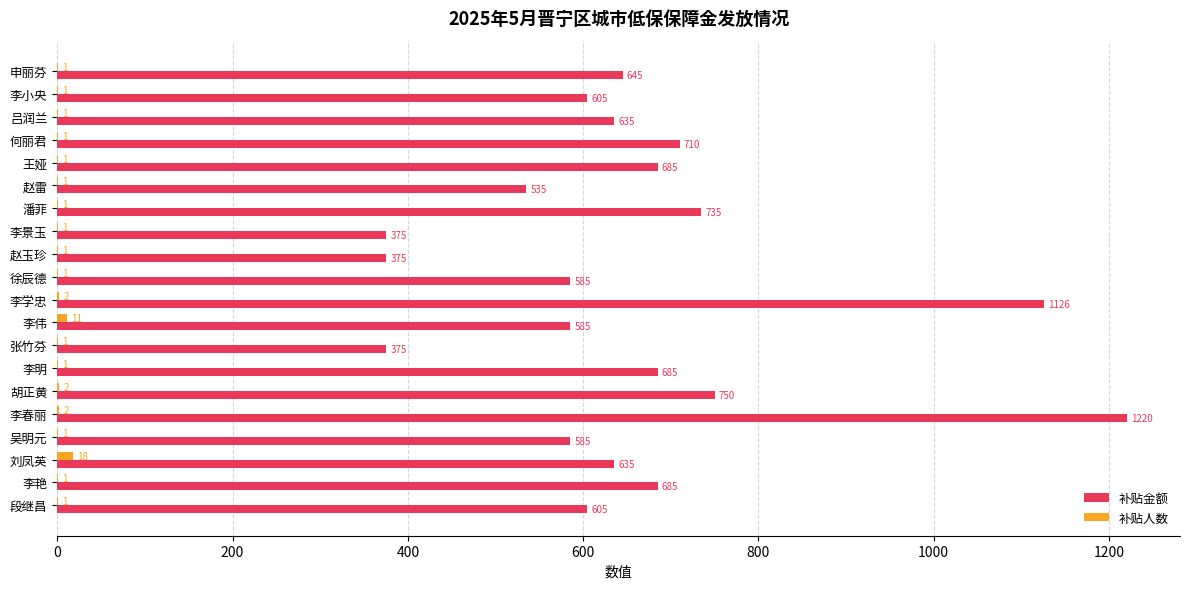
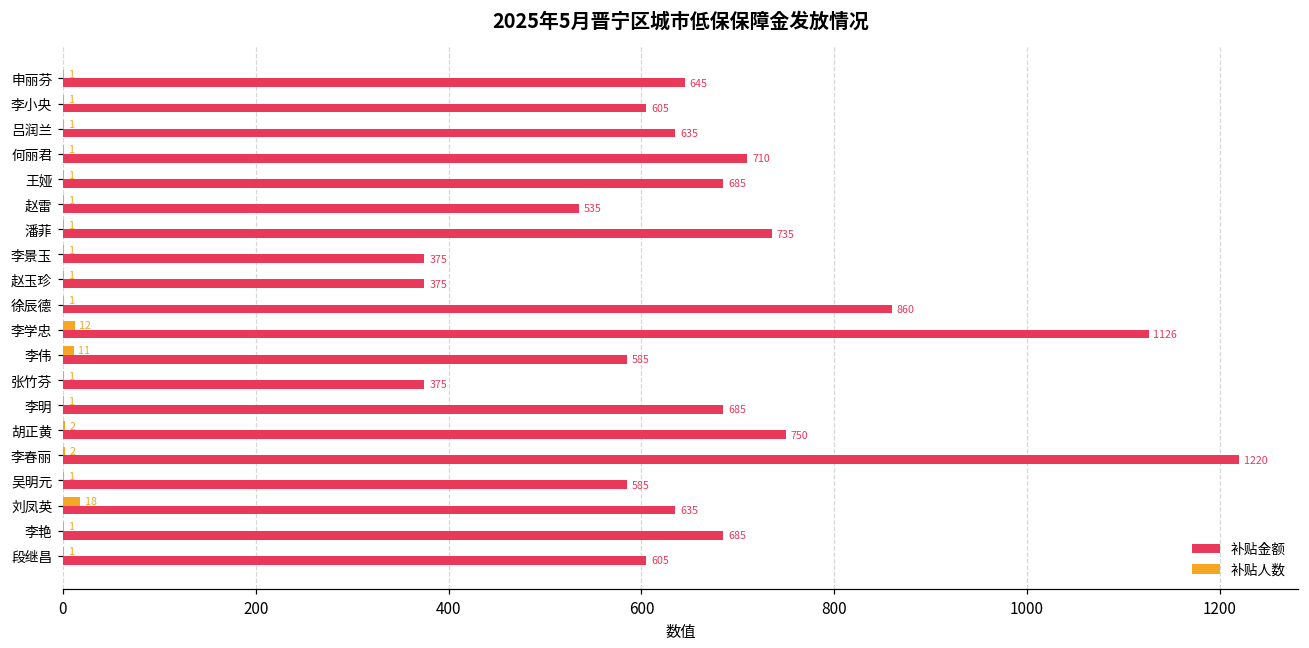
补贴金额, 徐辰德: 585 -> 860
补贴人数, 李学忠: 2 -> 12
